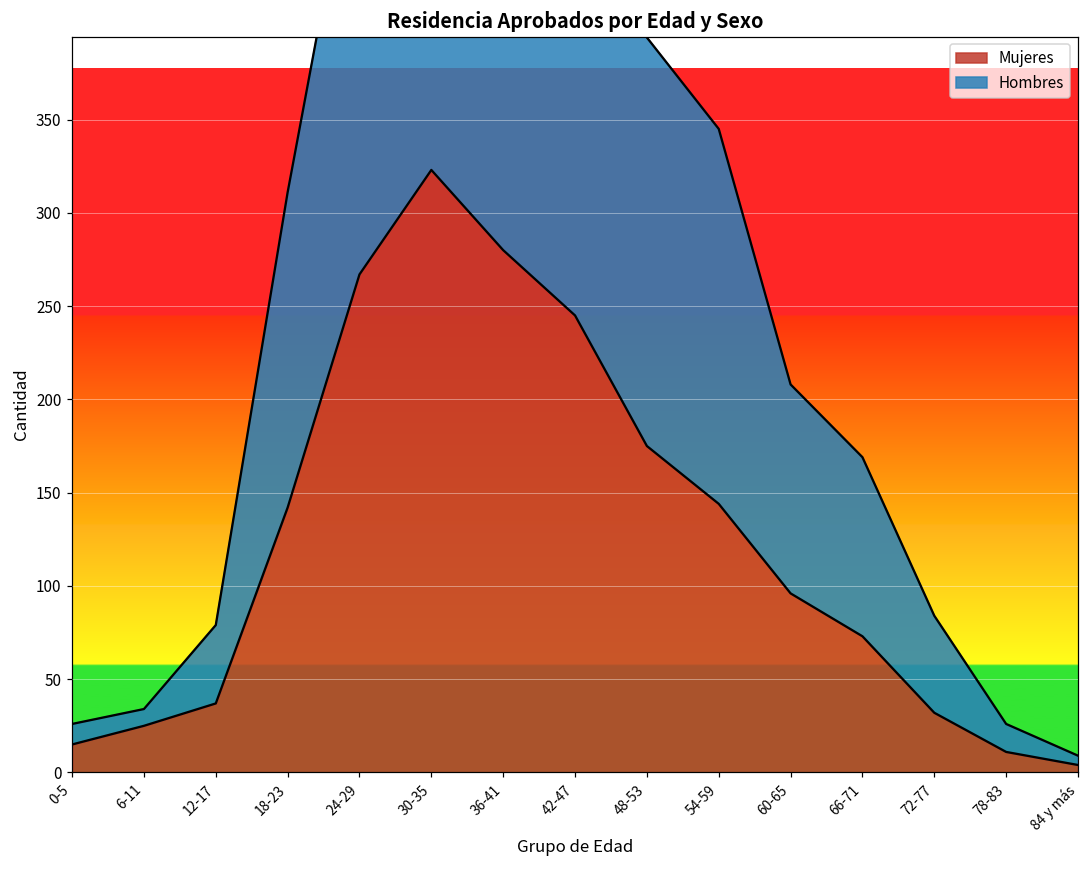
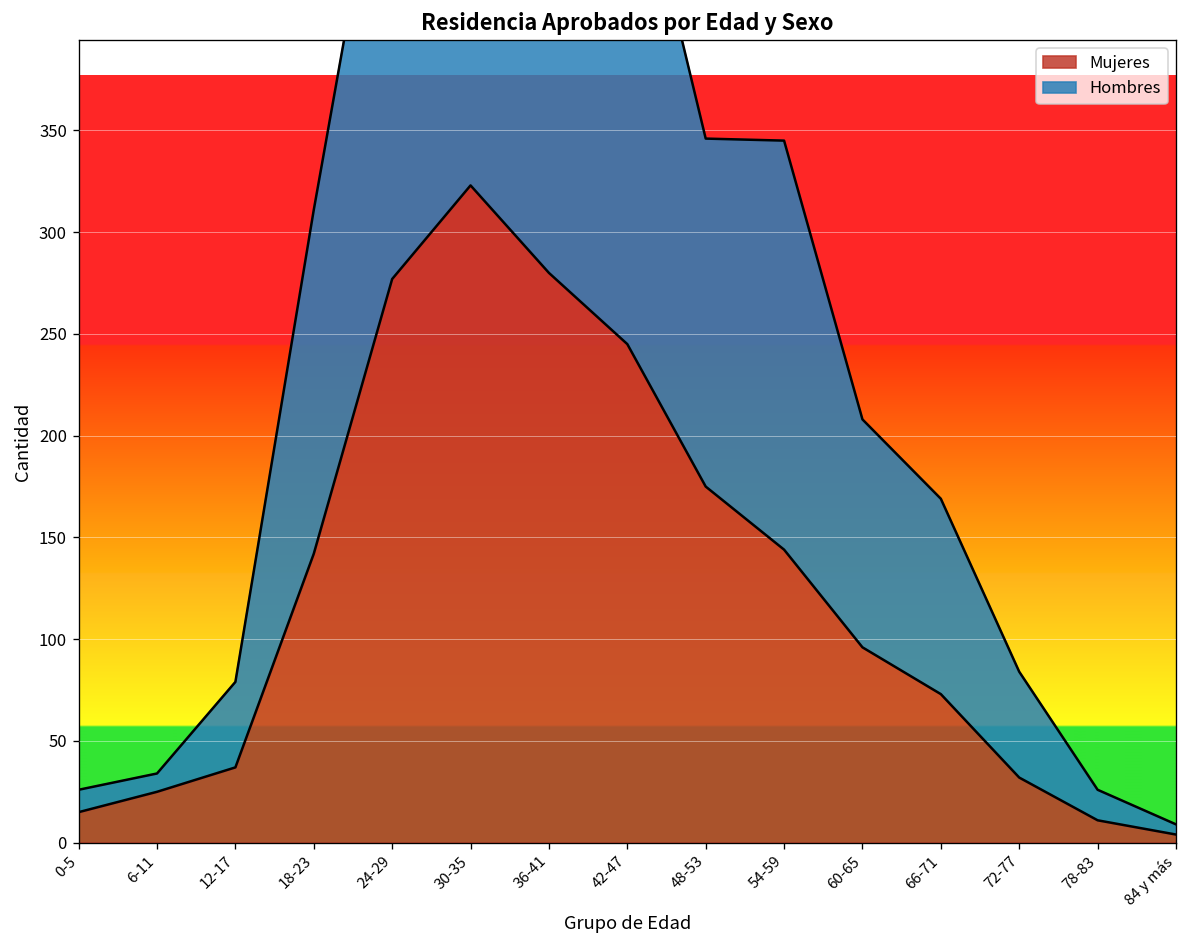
Mujeres, 24-29: 267 -> 277
Hombres, 48-53: 219 -> 171
